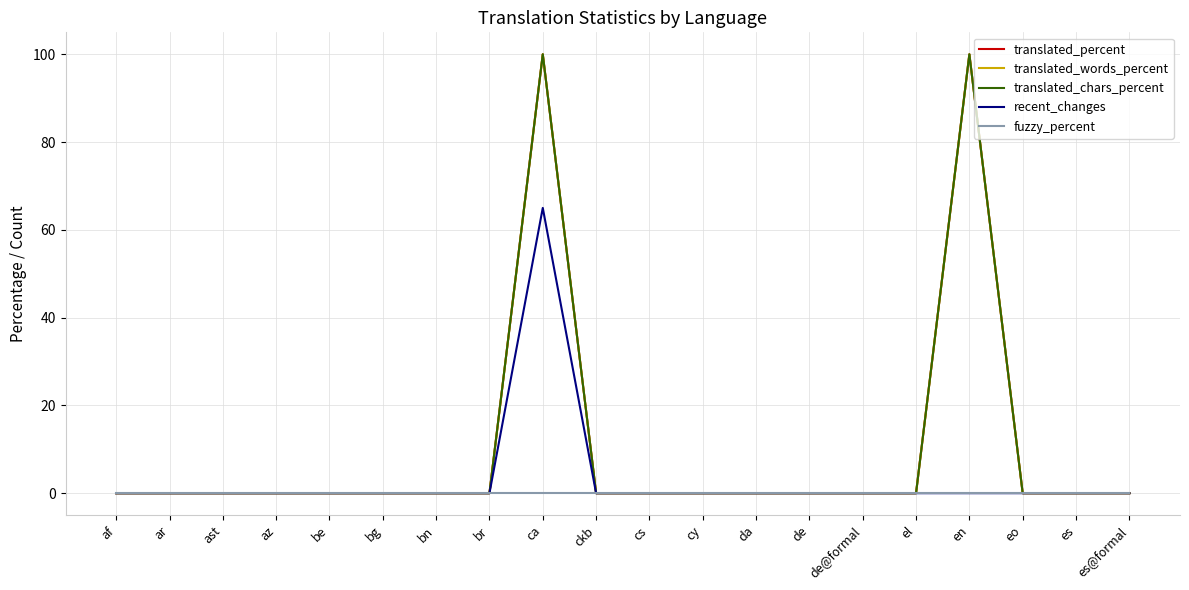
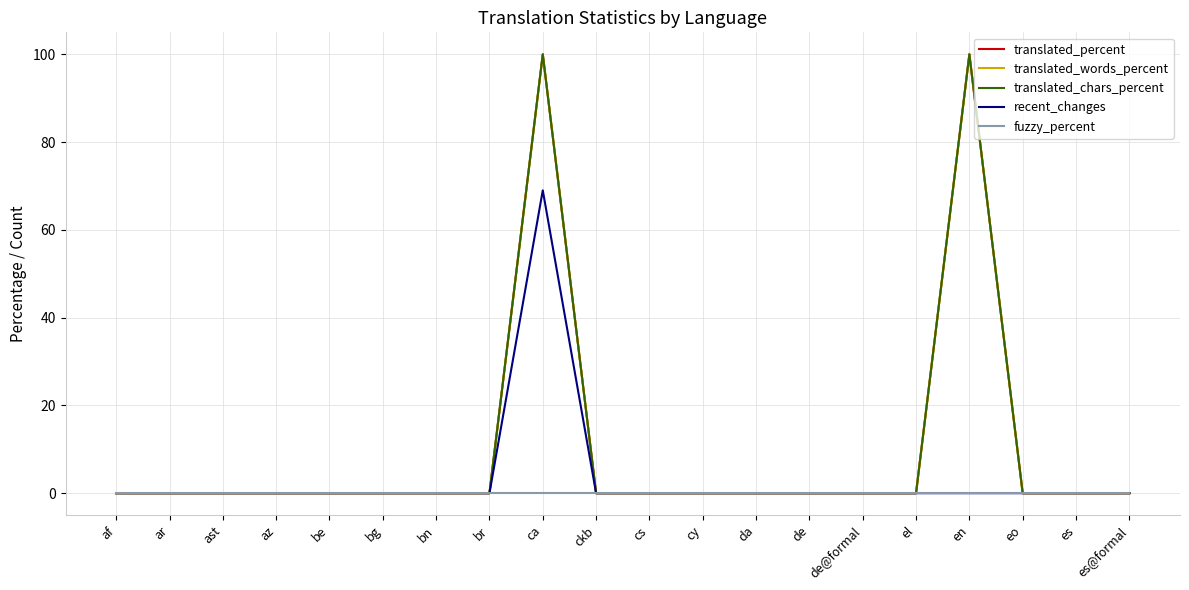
recent_changes, ca: 65 -> 69
